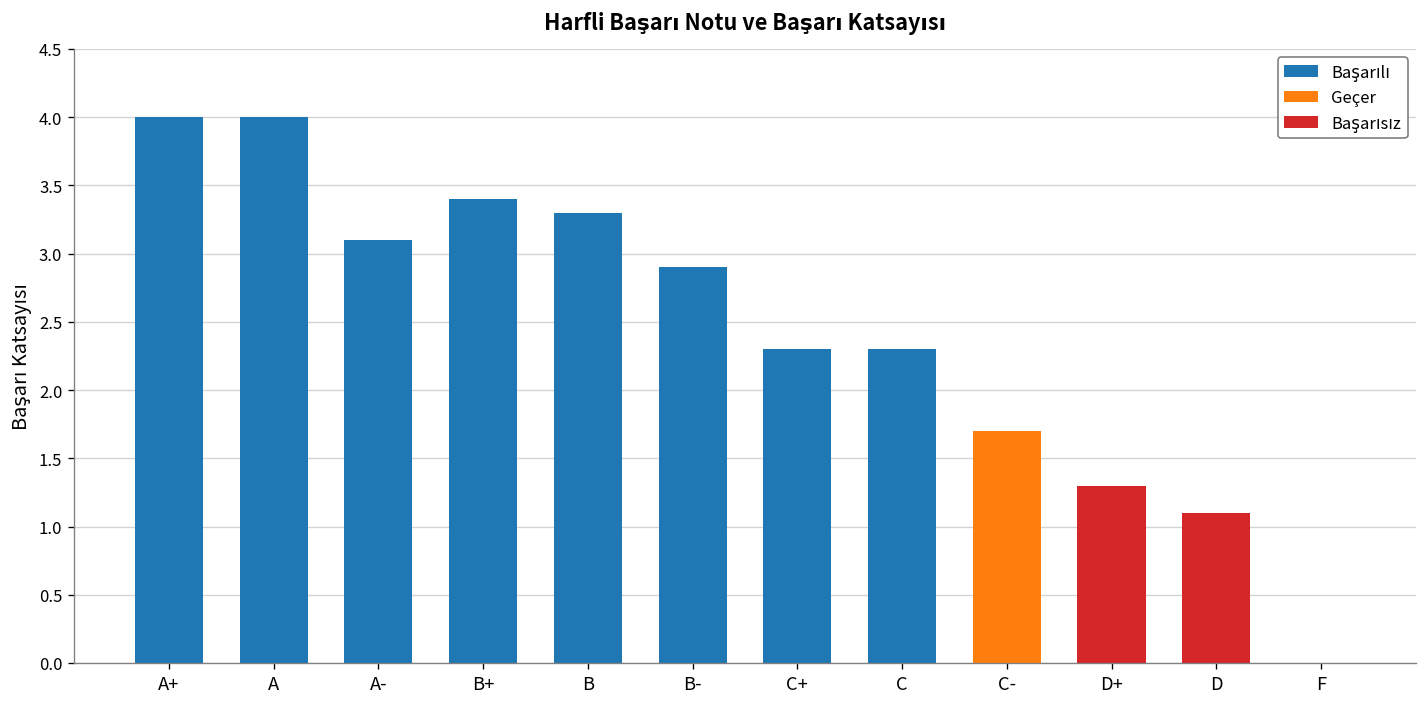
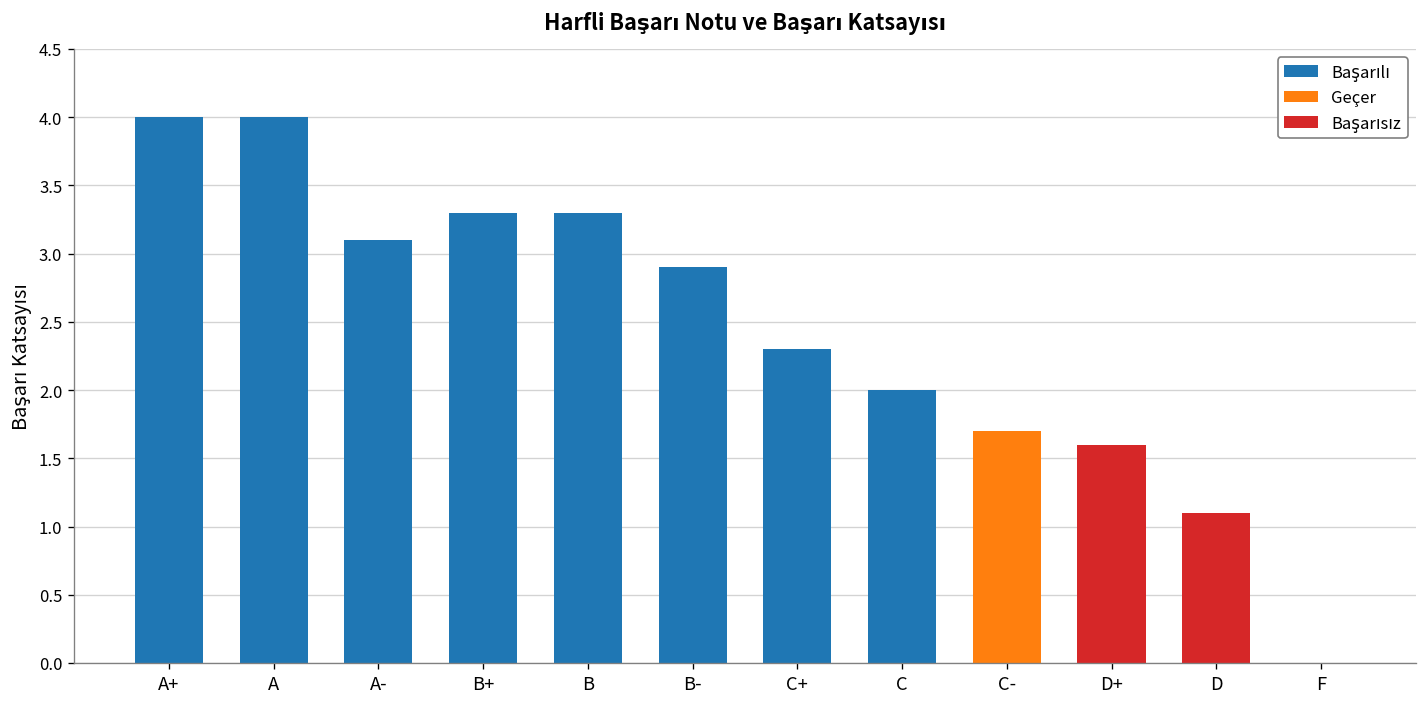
Başarılı, B+: 3.4 -> 3.3
Başarılı, C: 2.3 -> 2.0
Başarısız, D+: 1.3 -> 1.6
